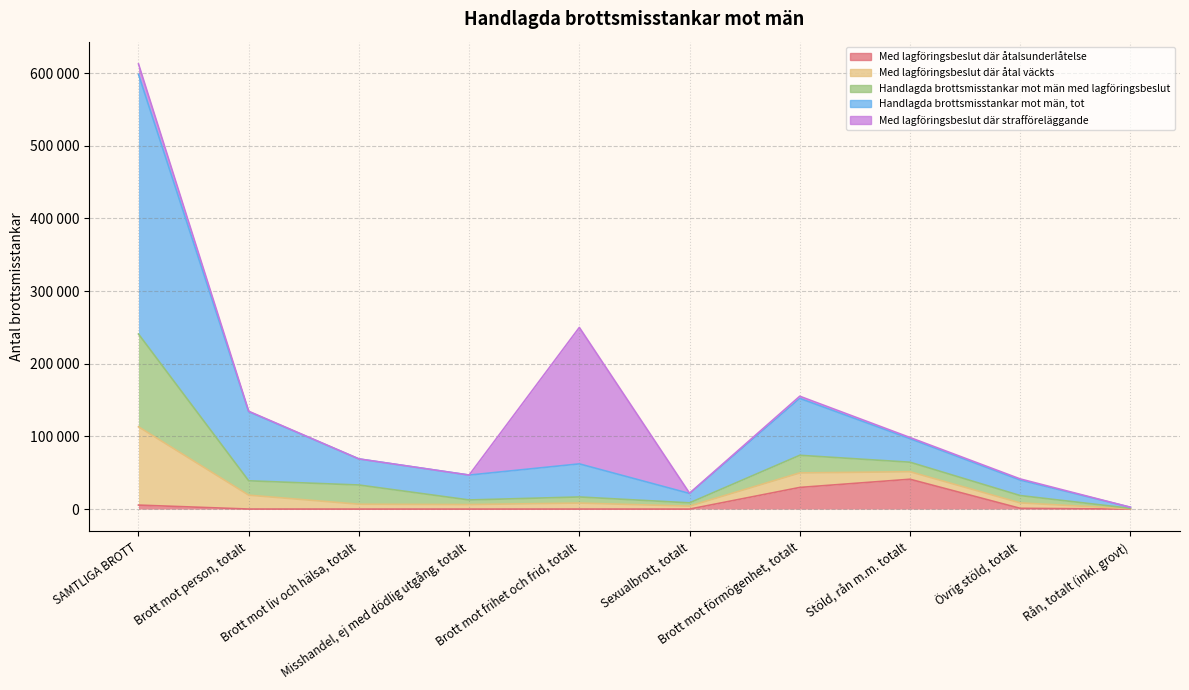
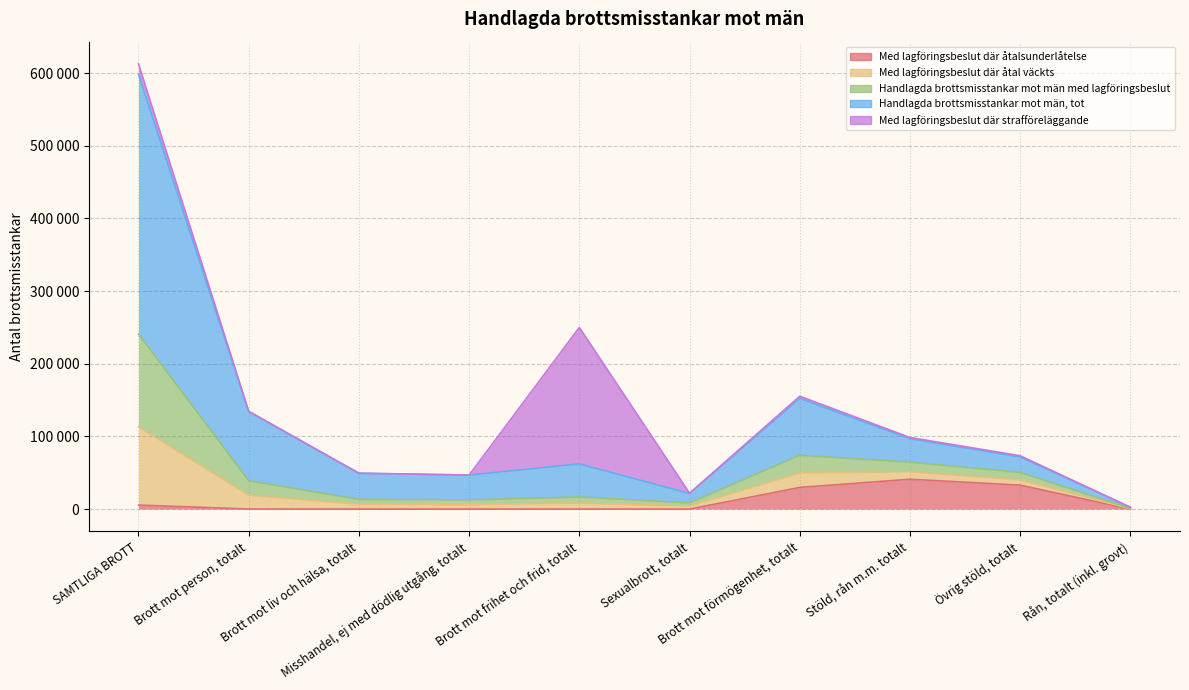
Handlagda brottsmisstankar mot män med lagföringsbeslut, Brott mot liv och hälsa, totalt: 30000 -> 10000
Med lagföringsbeslut där åtalsunderlåtelse, Övrig stöld, totalt: 0 -> 30000
